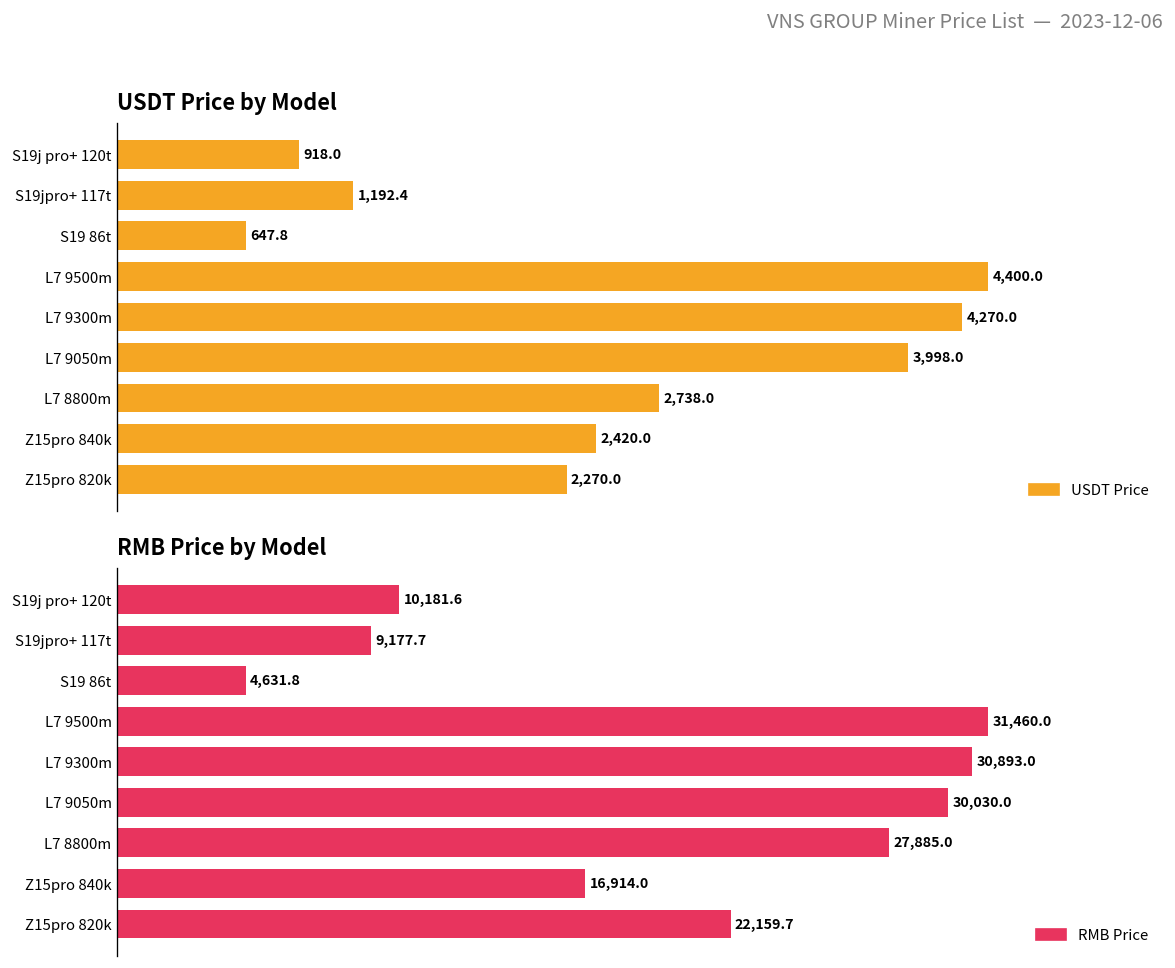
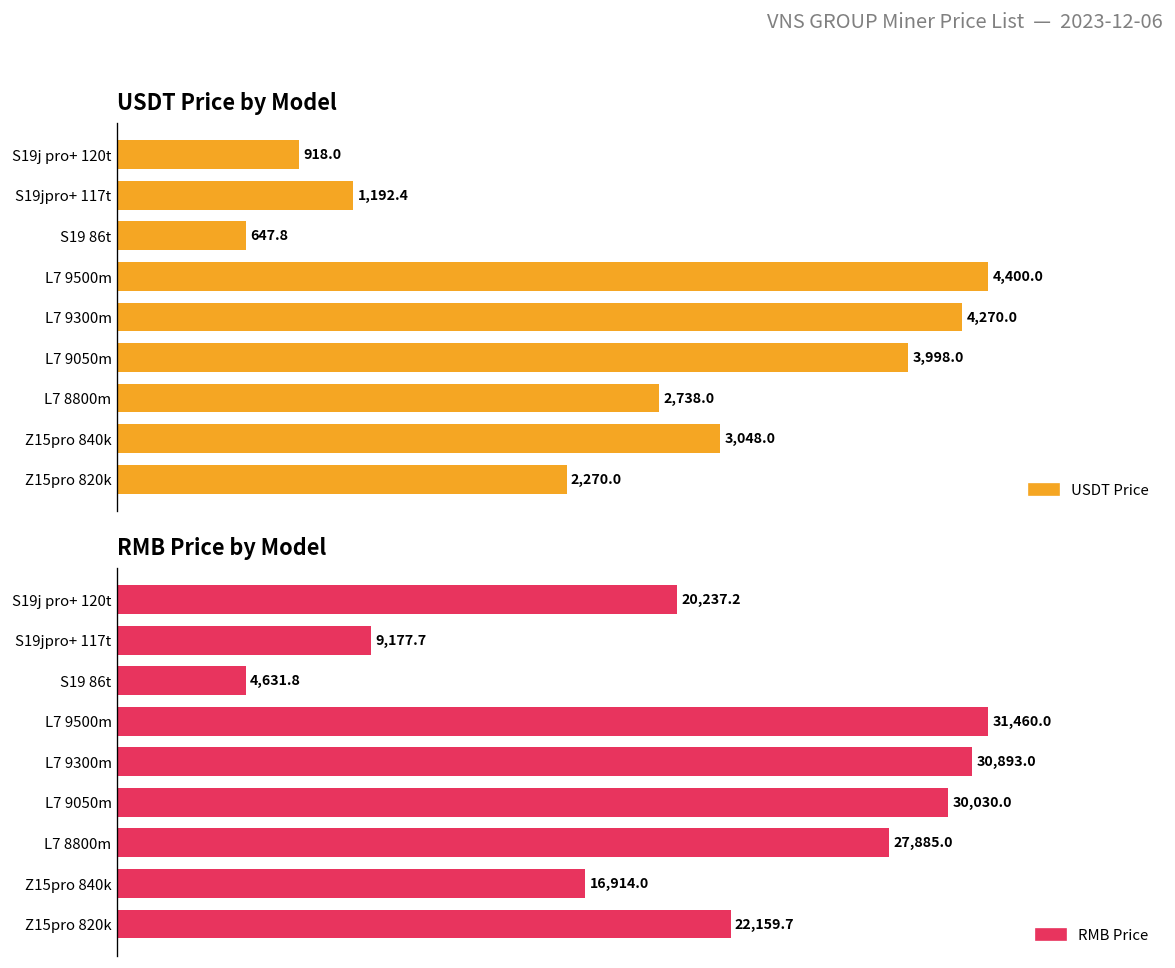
USDT Price by Model, Z15pro 840k: 2,420.0 -> 3,048.0
RMB Price by Model, S19j pro+ 120t: 10,181.6 -> 20,237.2
